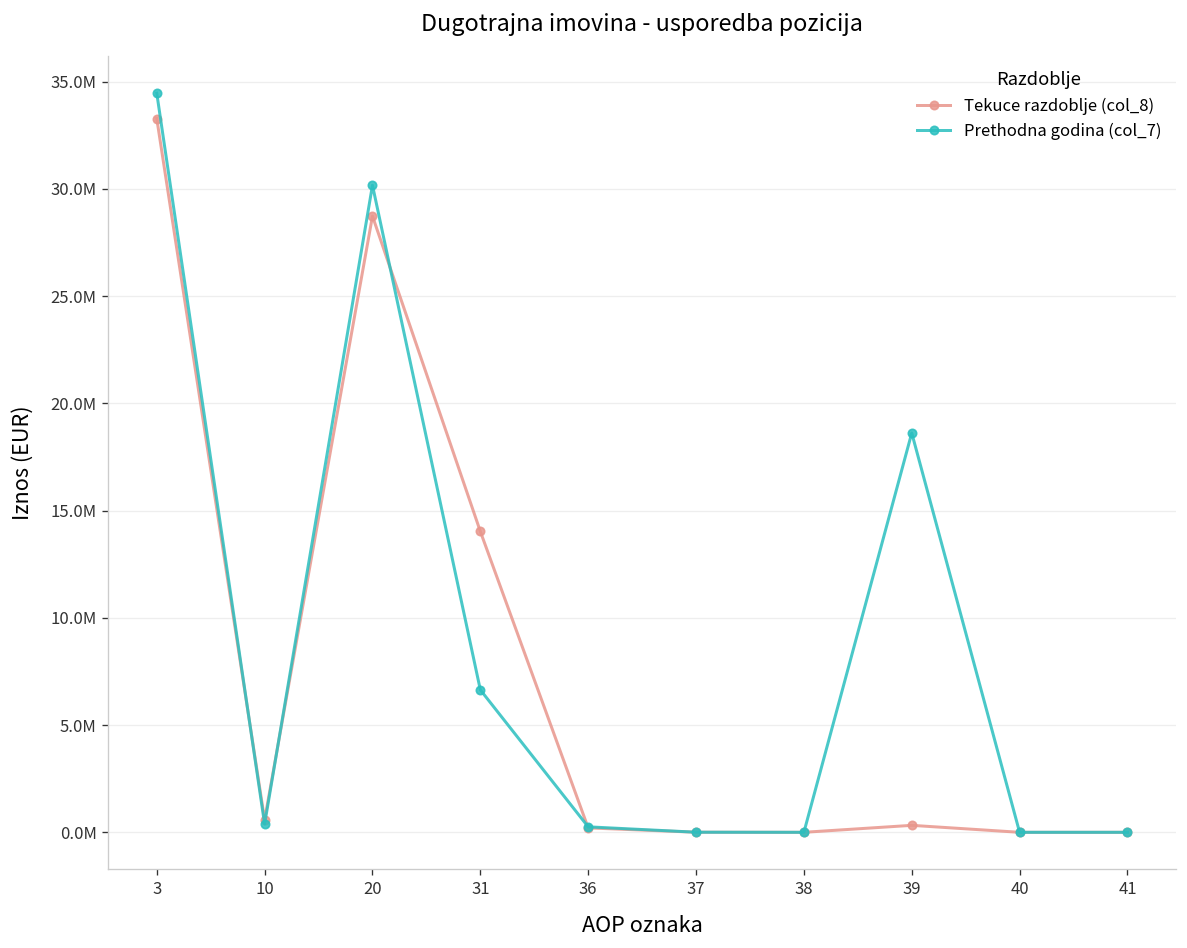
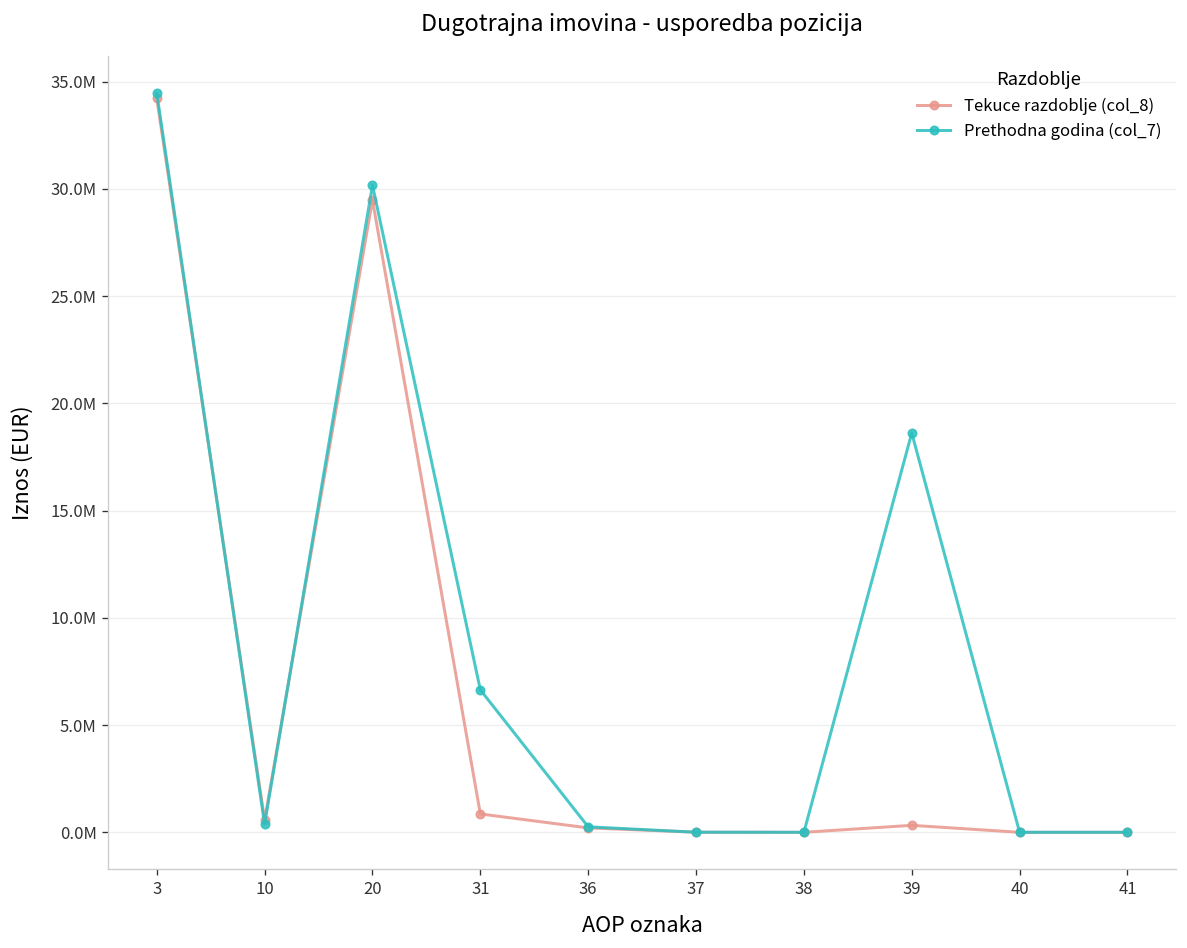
Tekuce razdoblje (col_8), 3: 33300000 -> 34200000
Tekuce razdoblje (col_8), 20: 28700000 -> 29500000
Tekuce razdoblje (col_8), 31: 14000000 -> 900000
